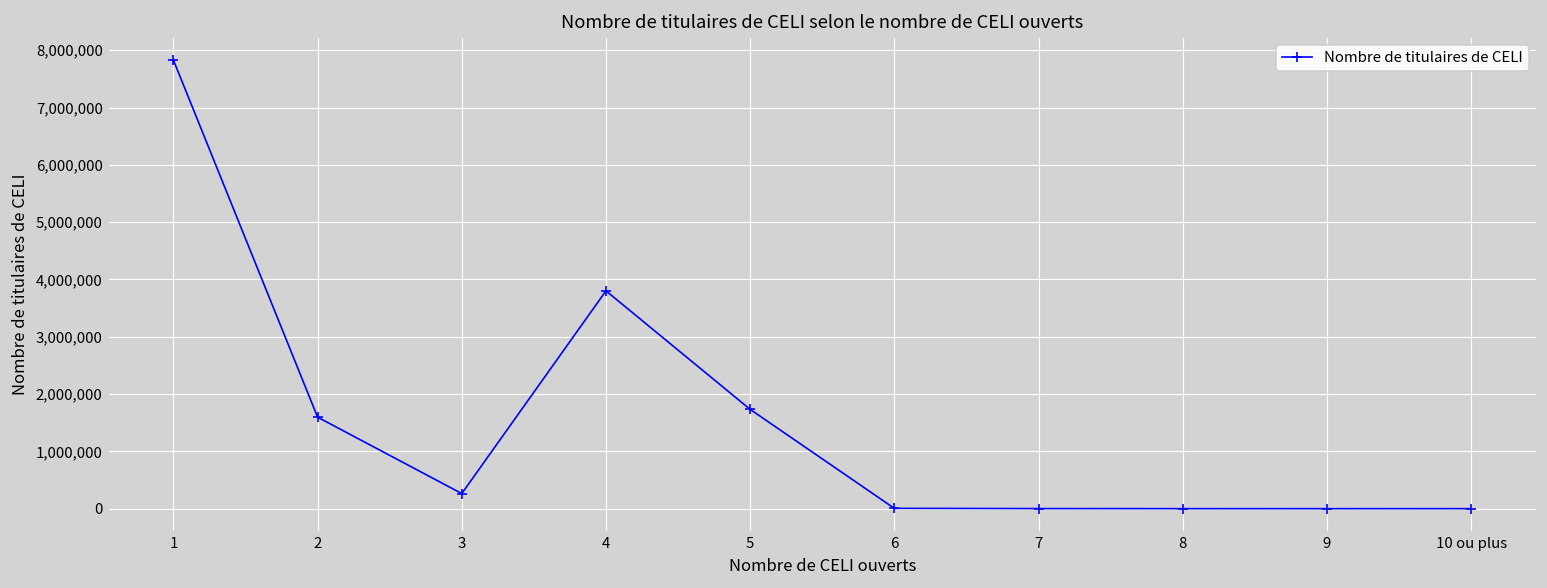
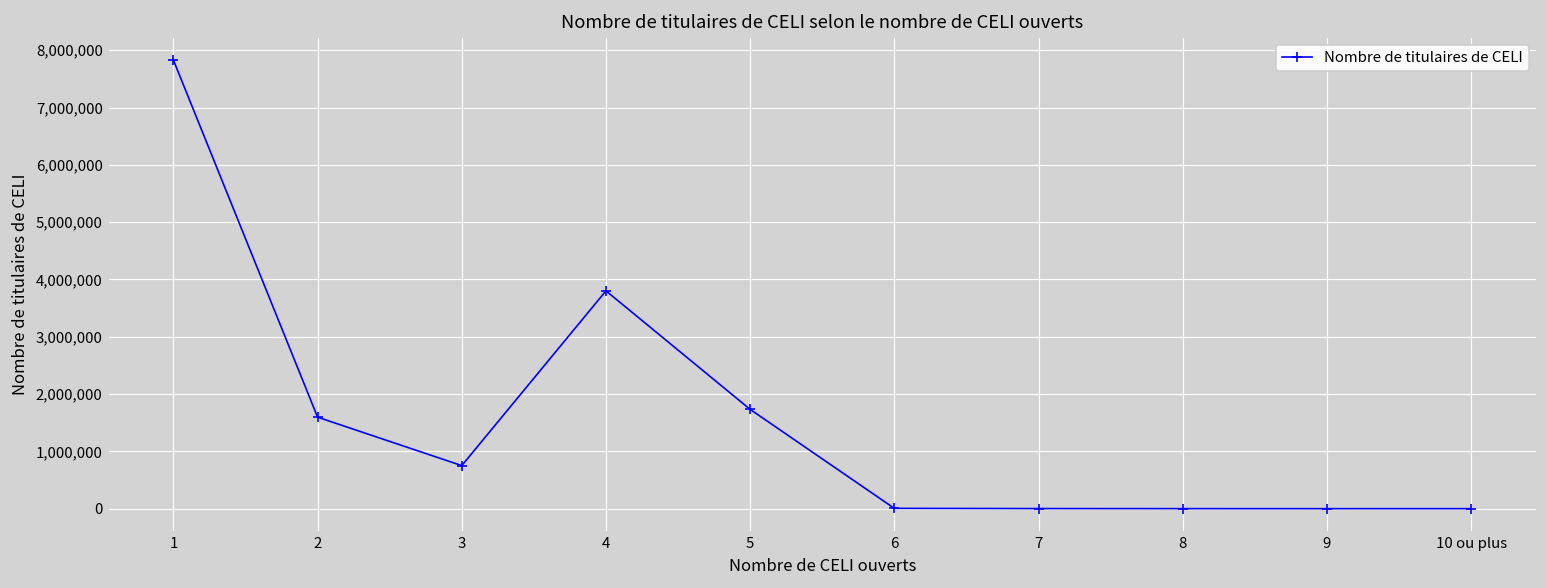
3: 300,000 -> 800,000
